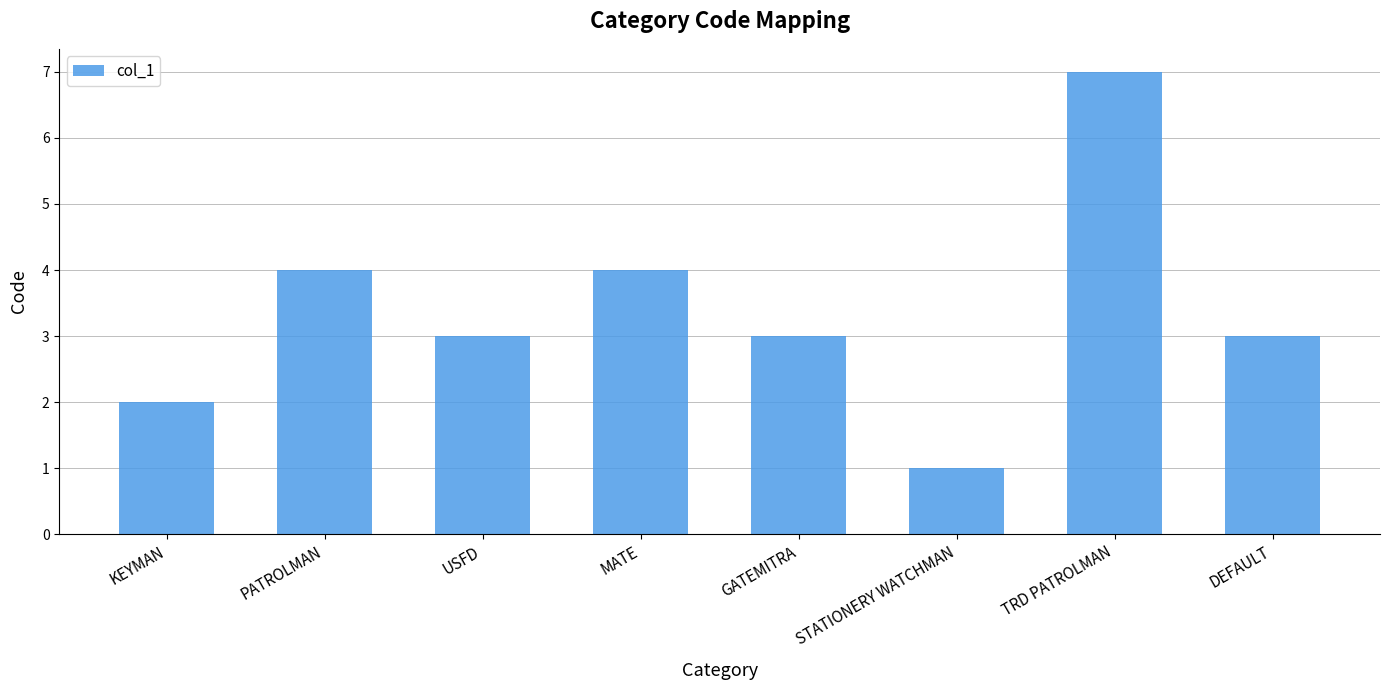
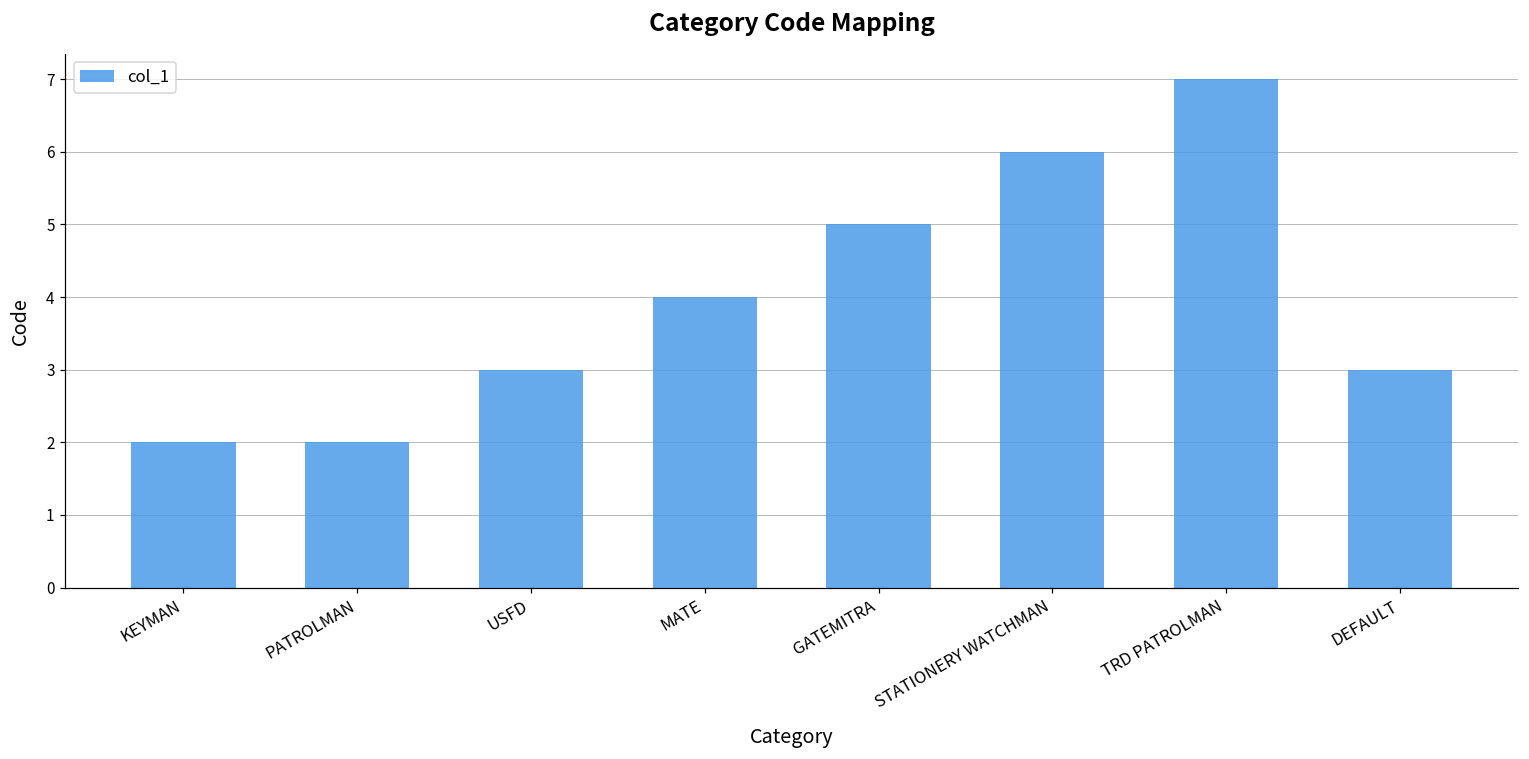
PATROLMAN: 4 -> 2
GATEMITRA: 3 -> 5
STATIONERY WATCHMAN: 1 -> 6
